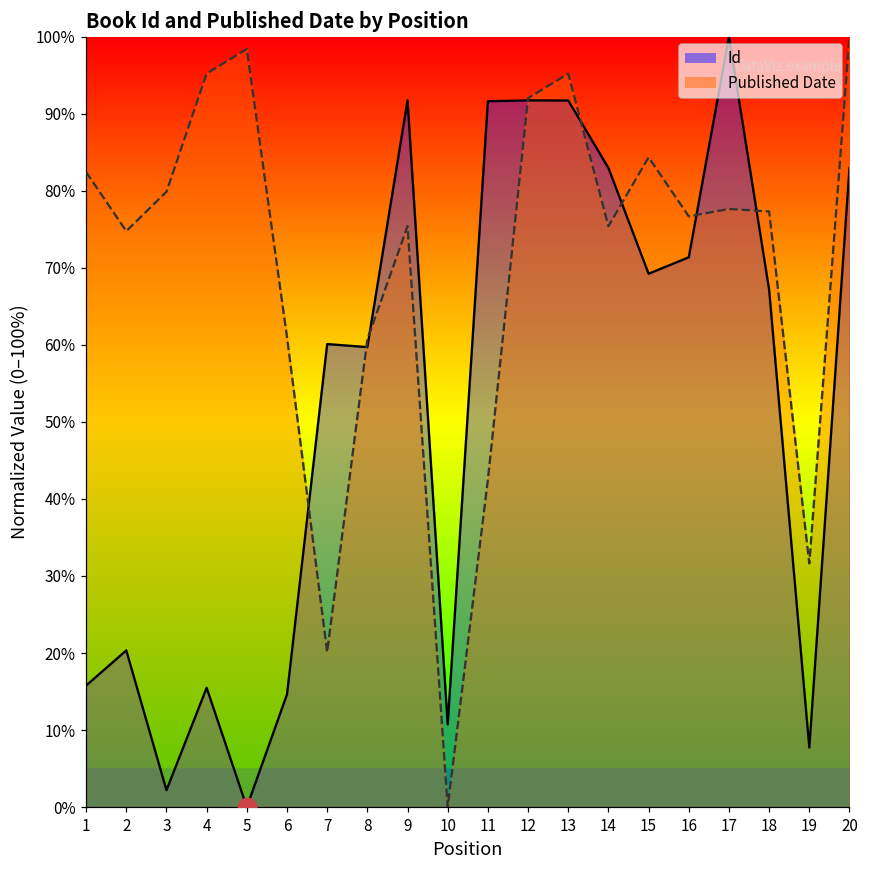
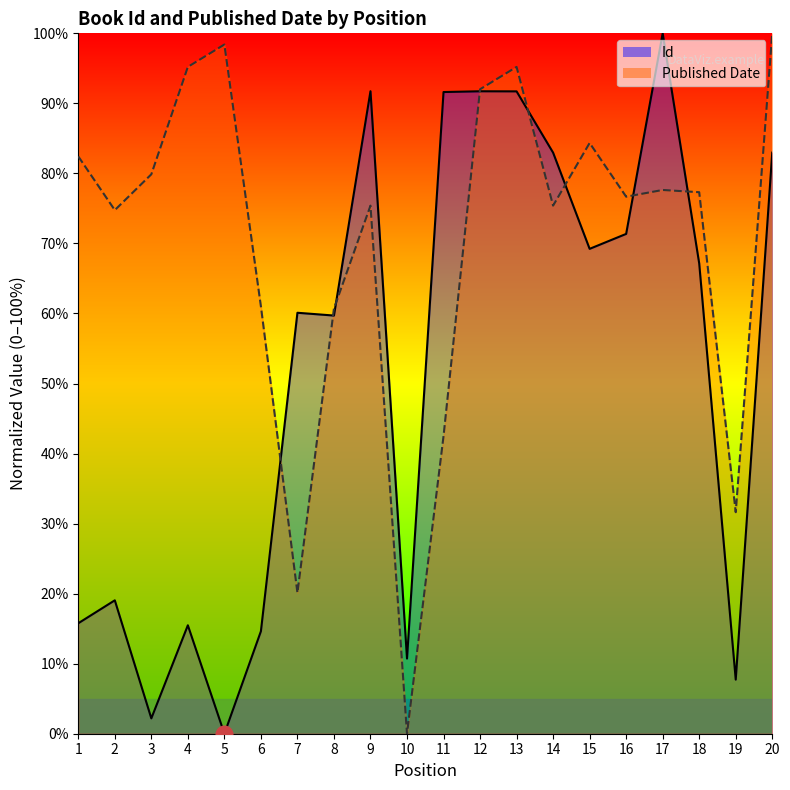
Id, 2: 20% -> 19%
